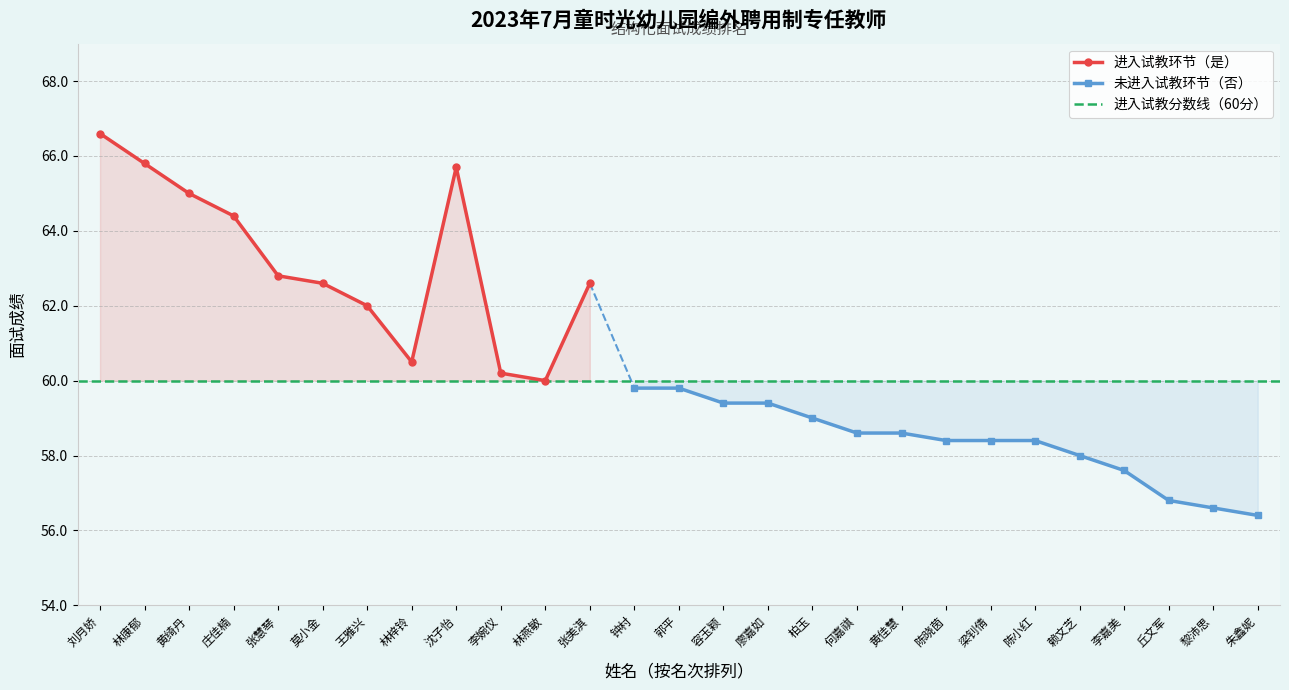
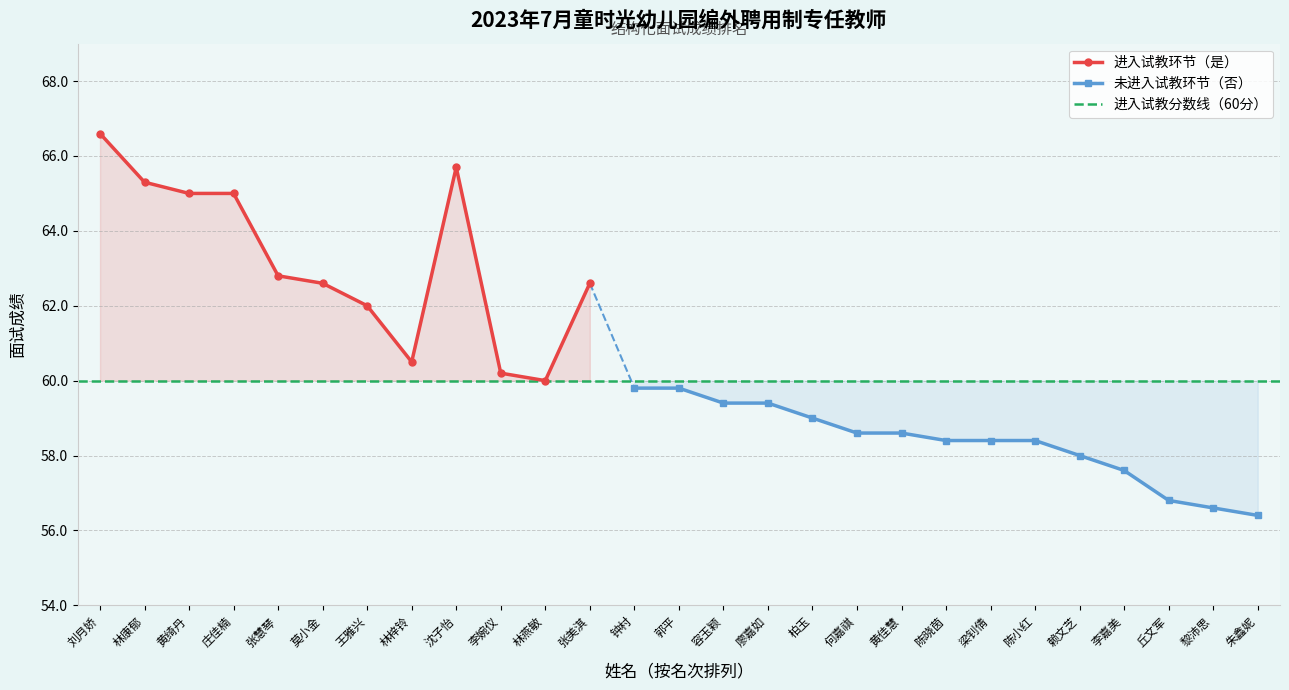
进入试教环节（是）, 林康郁: 65.8 -> 65.3
进入试教环节（是）, 庄佳楠: 64.4 -> 65.0
